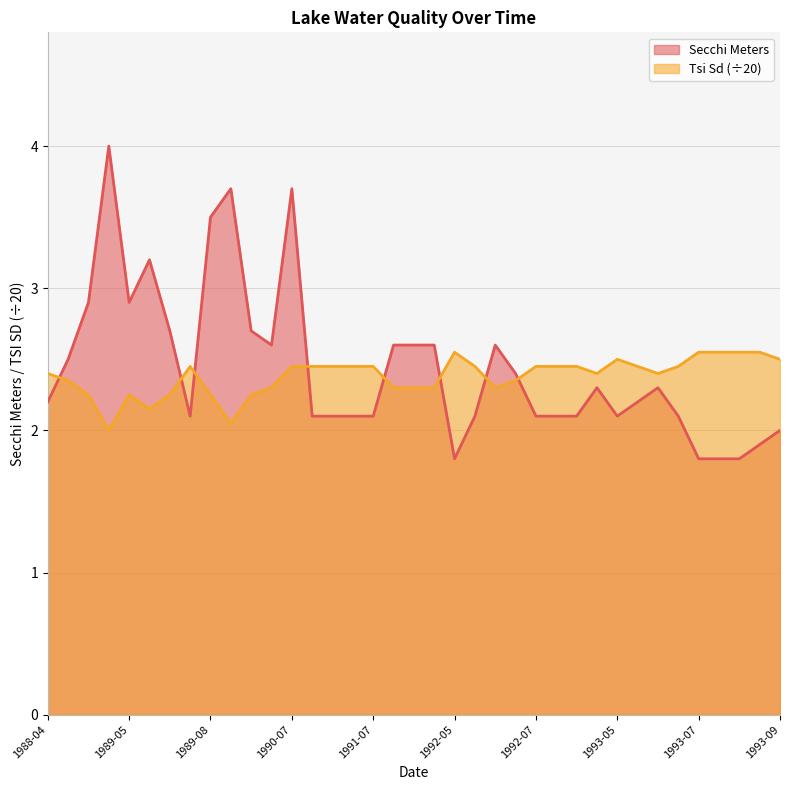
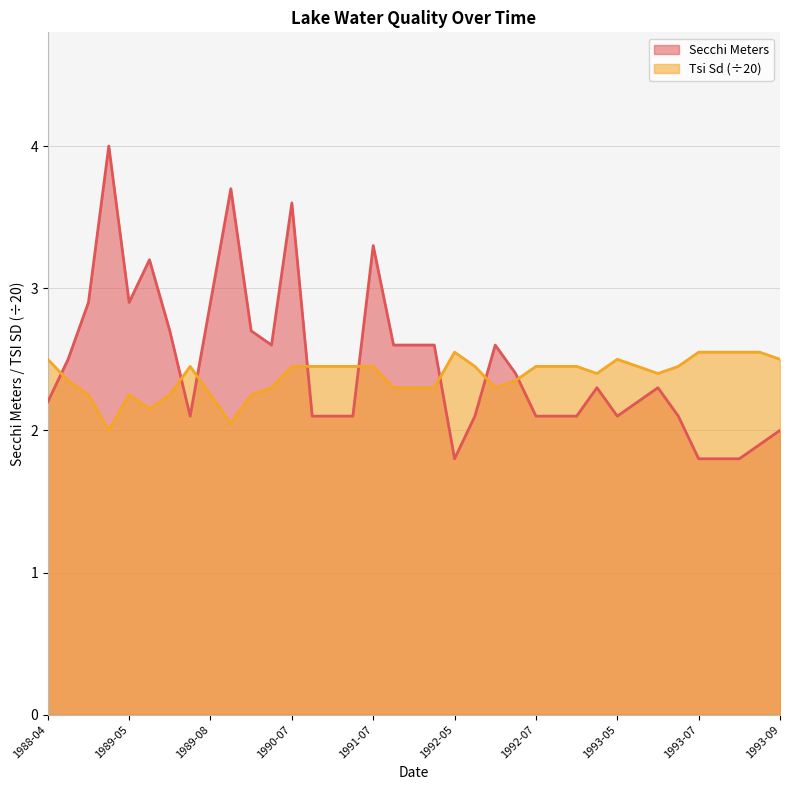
Tsi Sd (÷20), 1988-04: 2.40 -> 2.50
Secchi Meters, 1989-08: 3.5 -> 2.9
Secchi Meters, 1990-07: 3.7 -> 3.6
Secchi Meters, 1991-07: 2.1 -> 3.3
